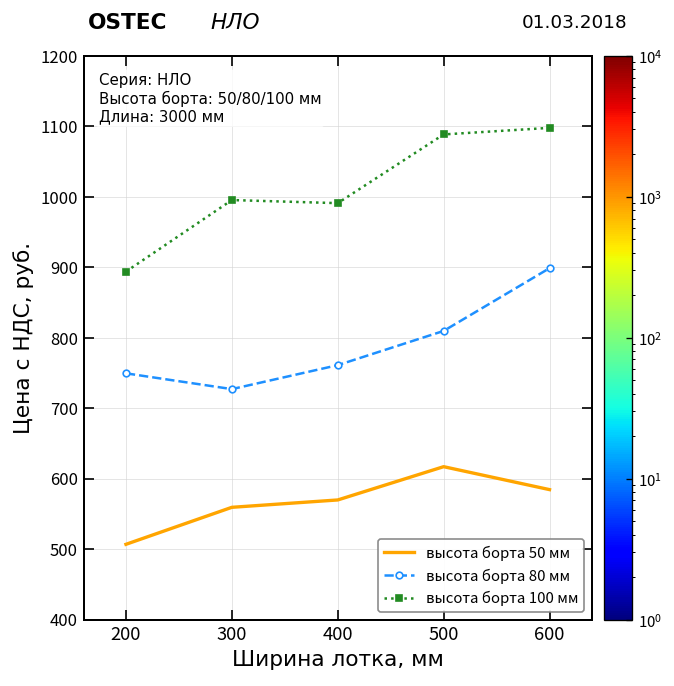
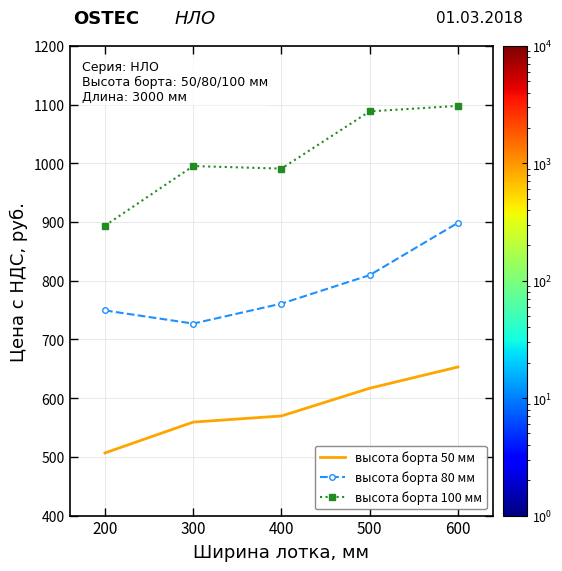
высота борта 50 мм, 600: 580 -> 650
